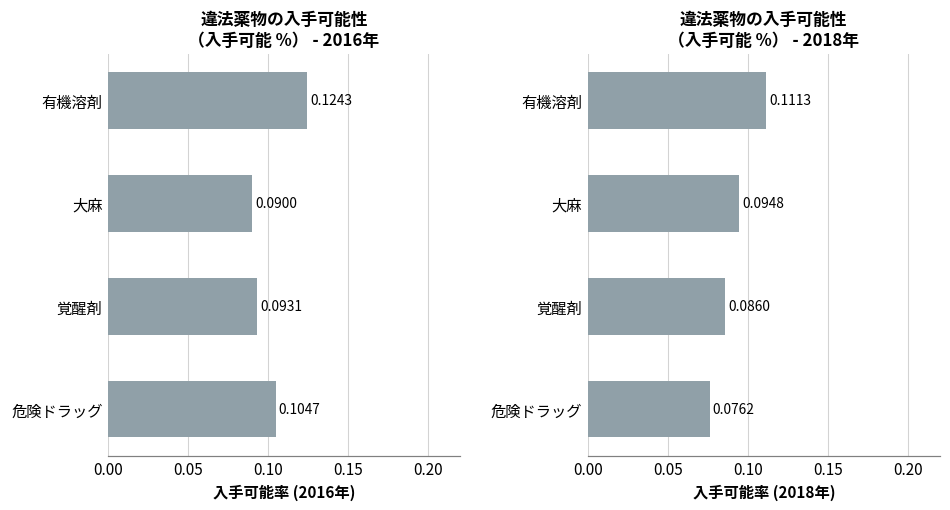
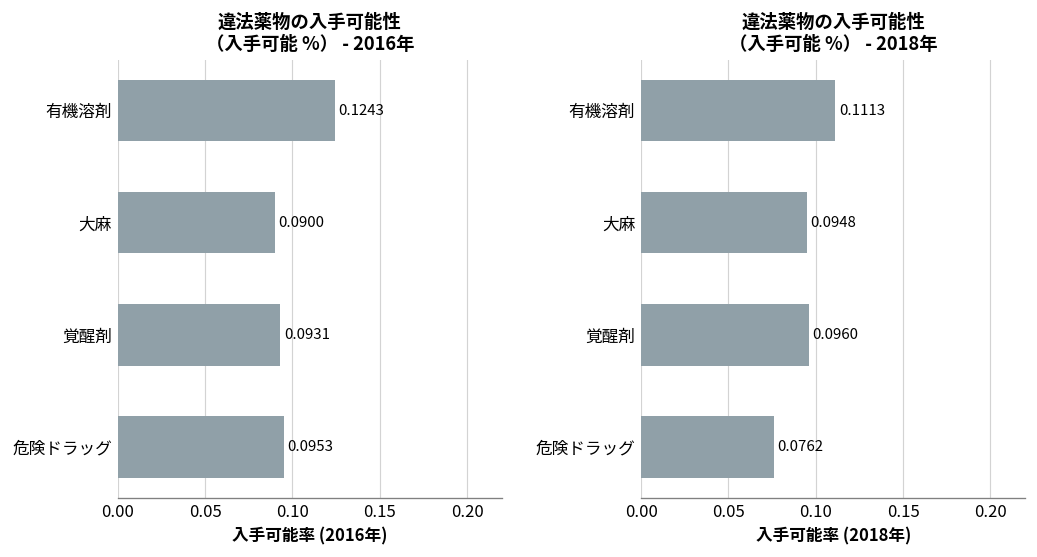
違法薬物の入手可能性 （入手可能 %） - 2016年, 危険ドラッグ: 0.1047 -> 0.0953
違法薬物の入手可能性 （入手可能 %） - 2018年, 覚醒剤: 0.0860 -> 0.0960
